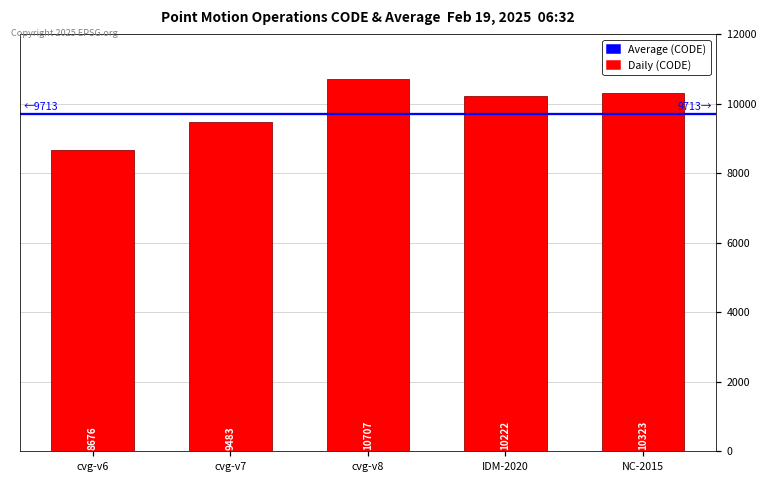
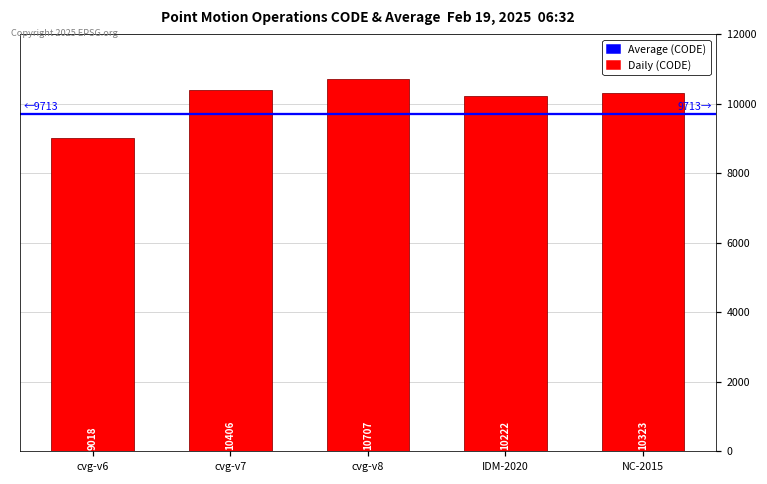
cvg-v6: 8676 -> 9018
cvg-v7: 9483 -> 10406
